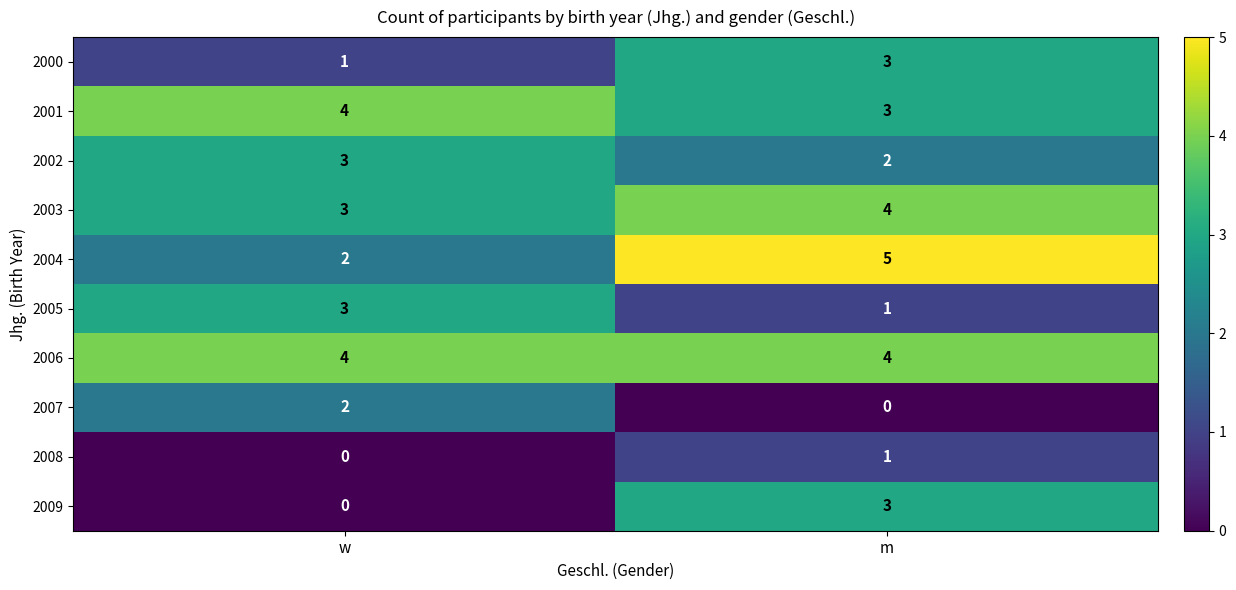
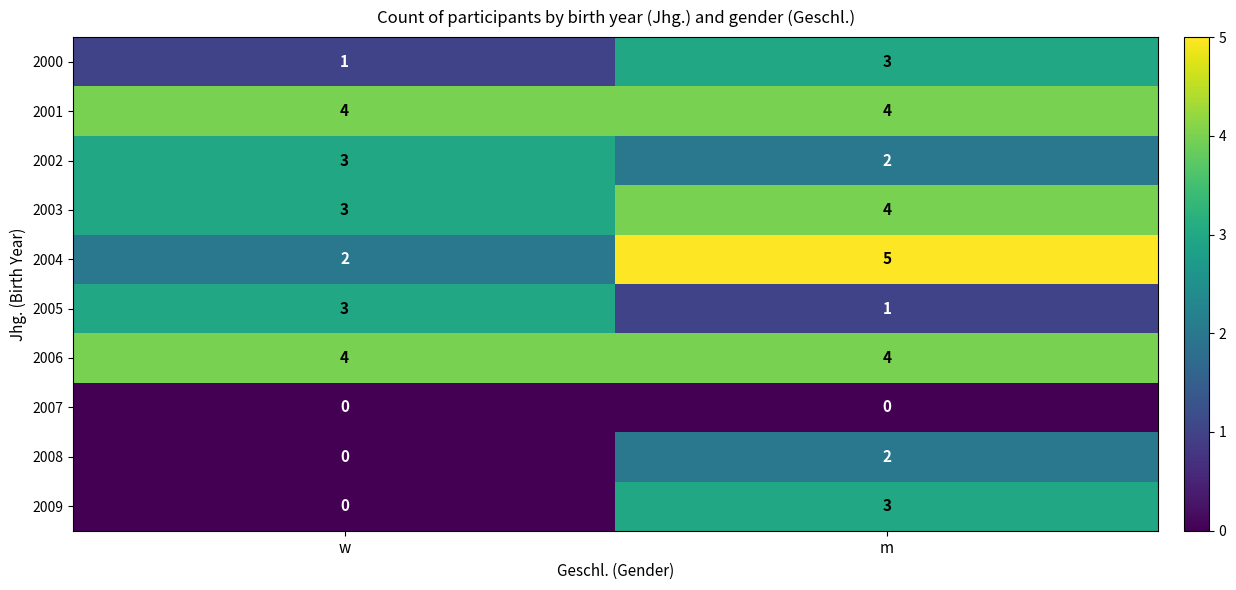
2001, m: 3 -> 4
2007, w: 2 -> 0
2008, m: 1 -> 2
